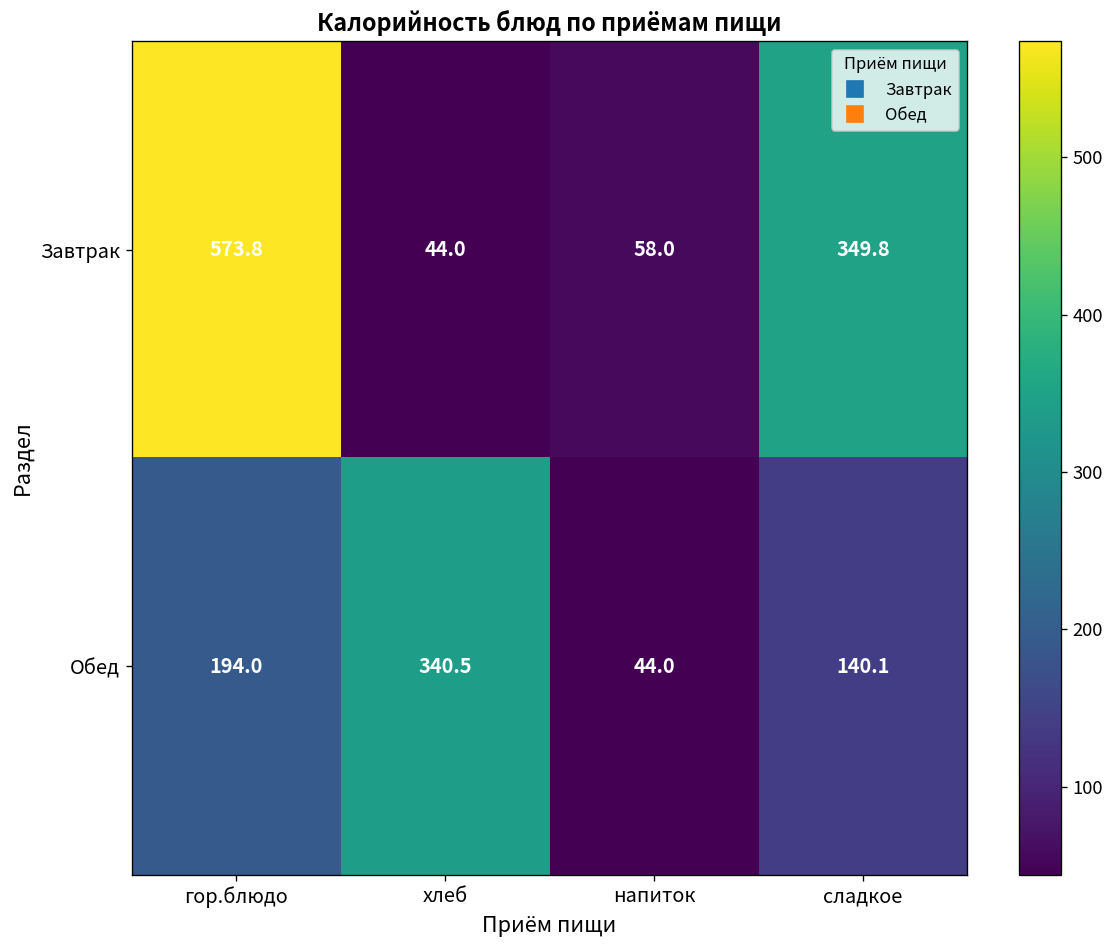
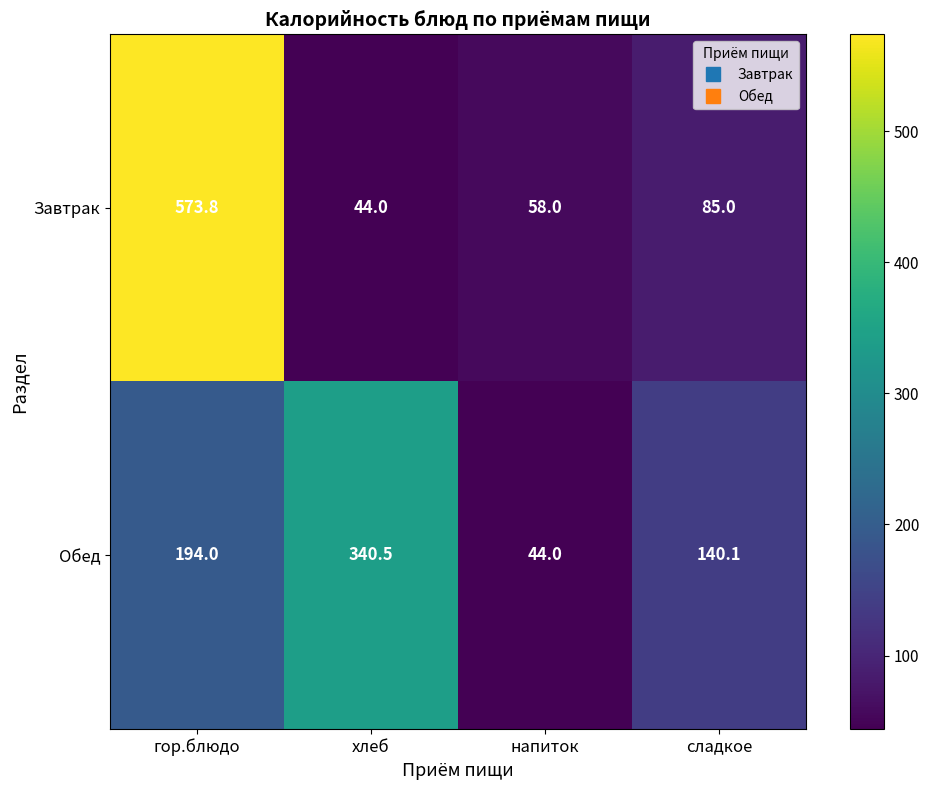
Завтрак, сладкое: 349.8 -> 85.0
